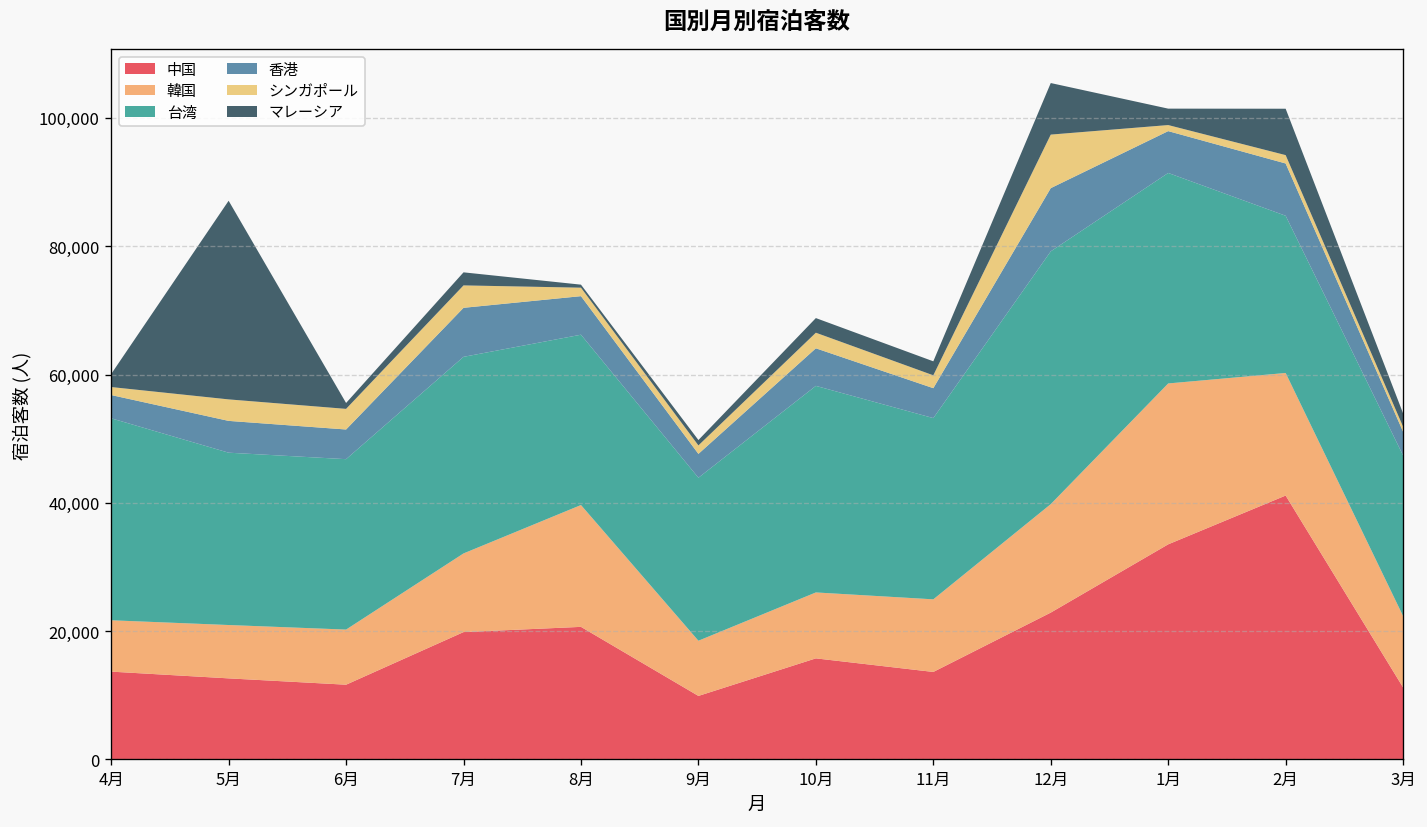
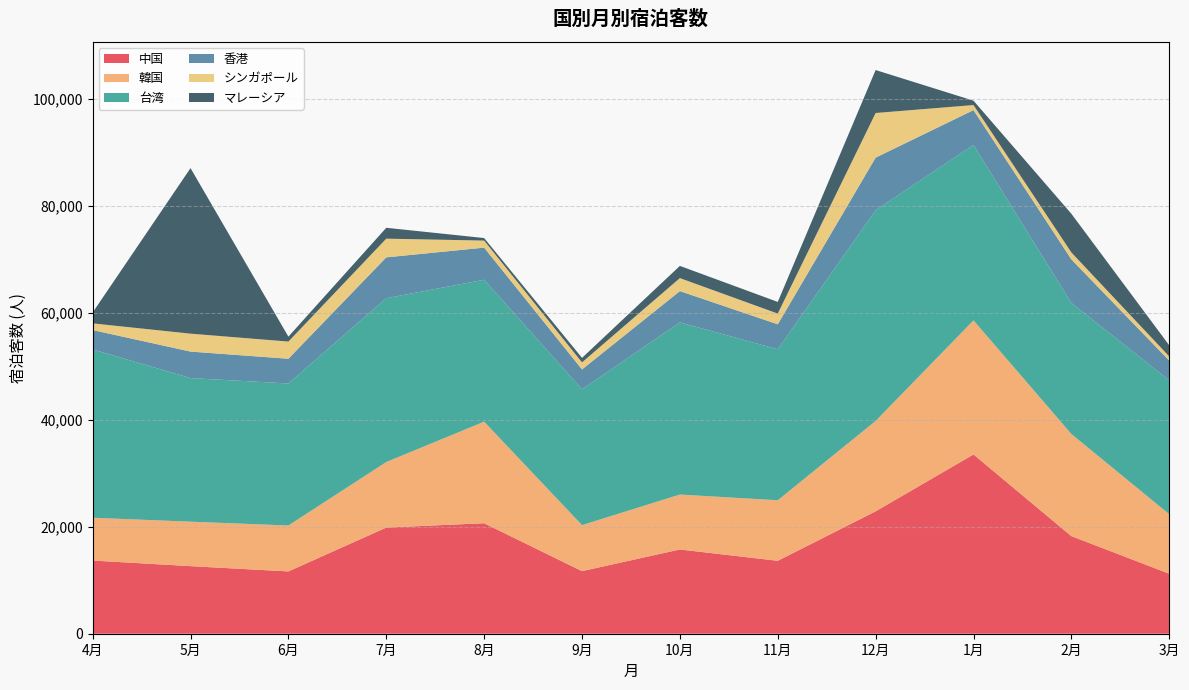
中国, 9月: 10,000 -> 12,000
マレーシア, 1月: 3,000 -> 1,000
中国, 2月: 41,000 -> 18,000
